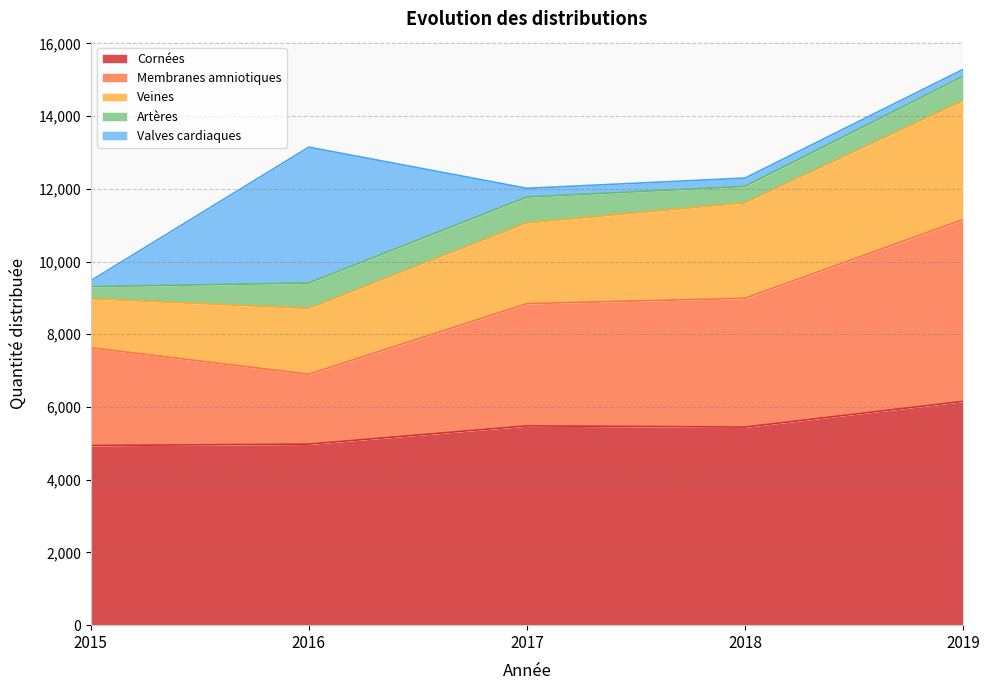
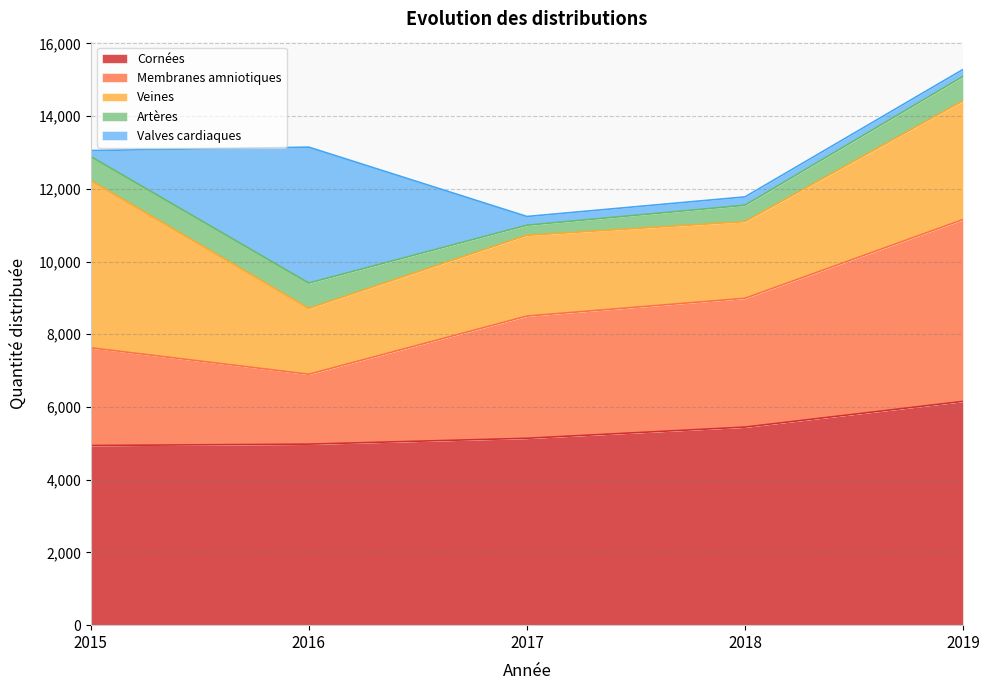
Veines, 2015: 1,300 -> 4,600
Artères, 2015: 300 -> 700
Cornées, 2017: 5,500 -> 5,100
Artères, 2017: 700 -> 300
Veines, 2018: 2,600 -> 2,100
